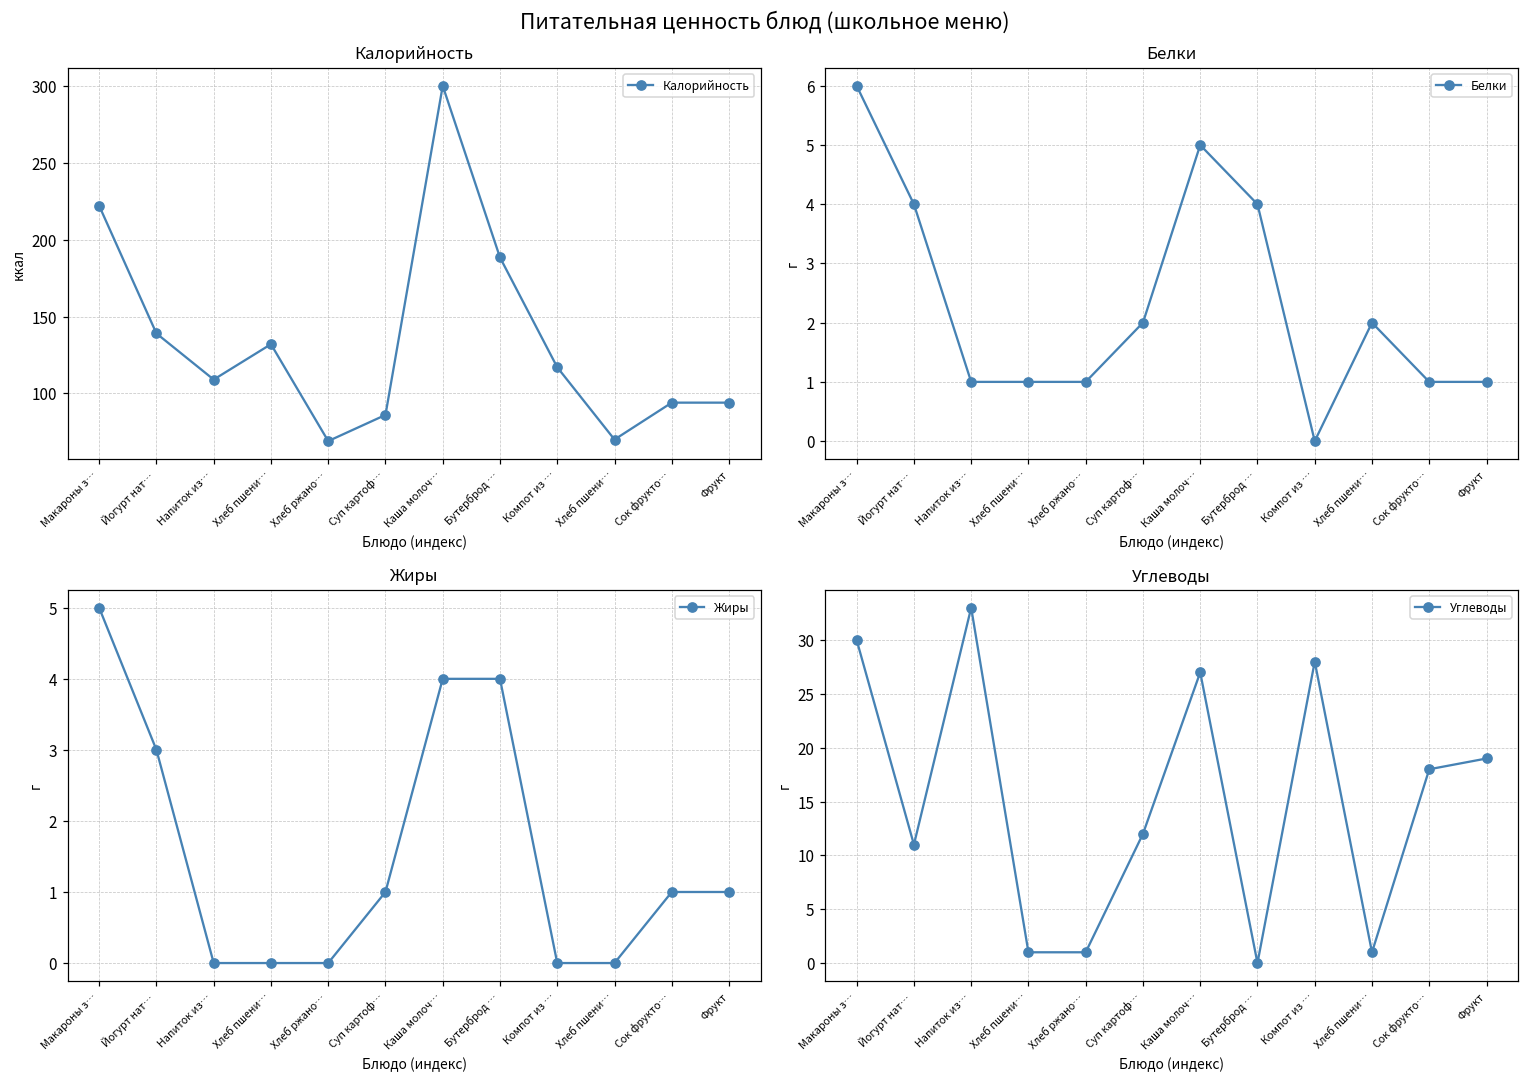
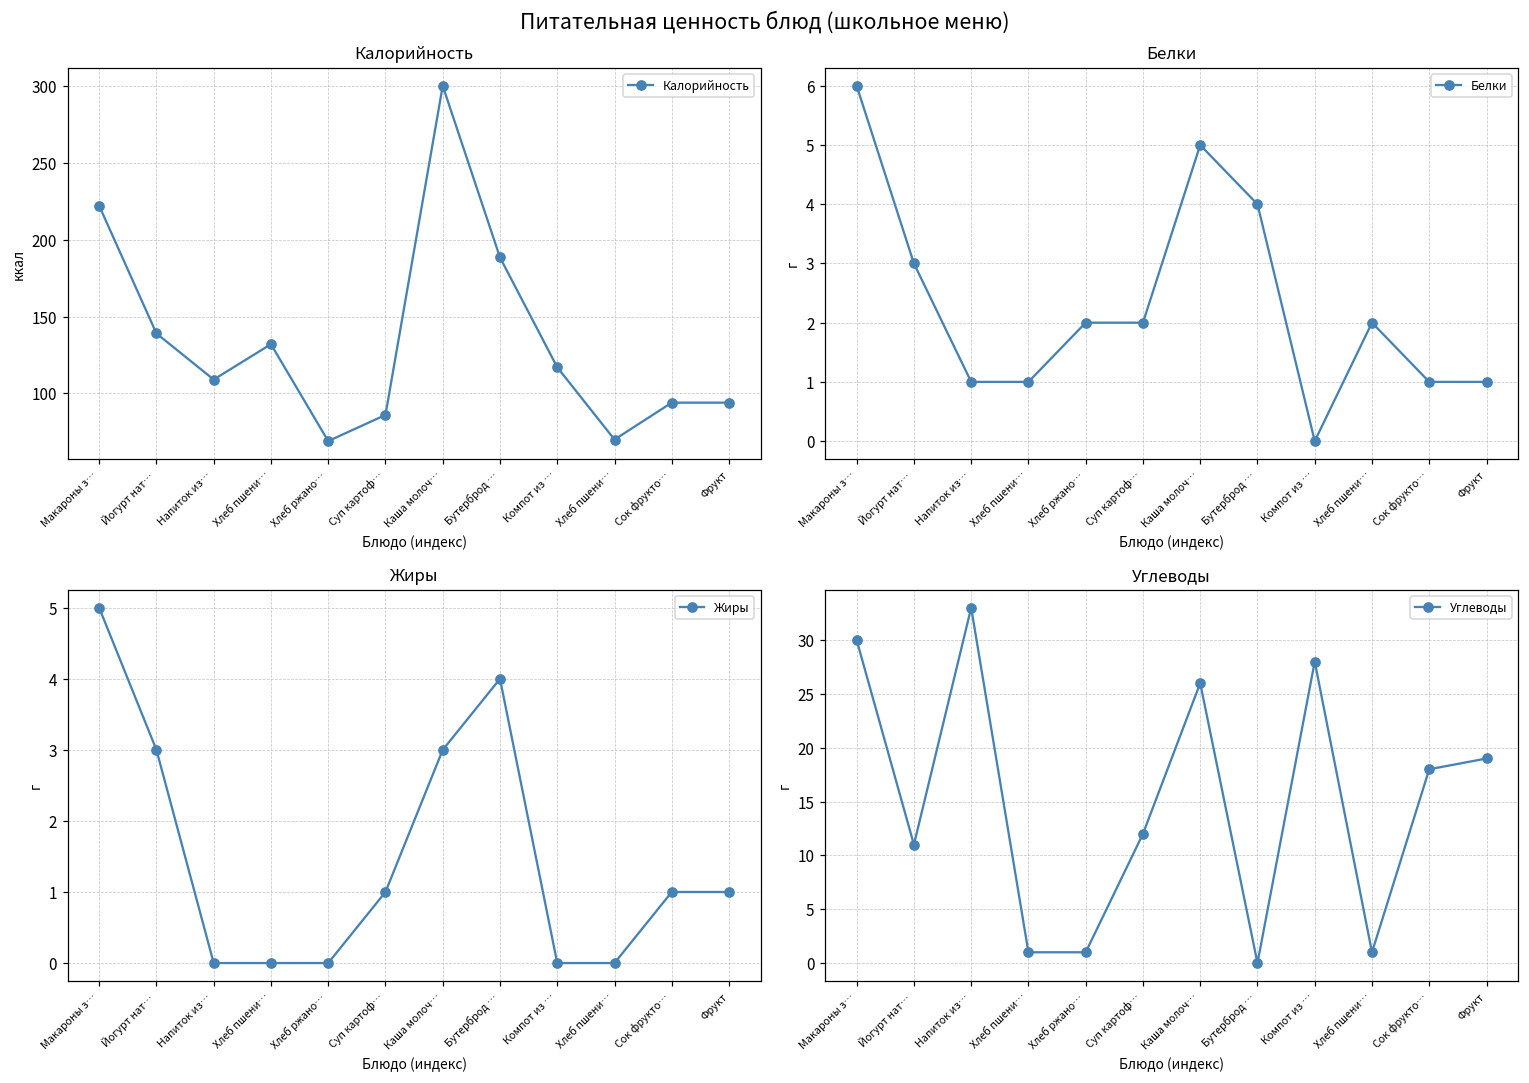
Белки, Йогурт нат…: 4 -> 3
Белки, Хлеб ржано…: 1 -> 2
Жиры, Каша молоч…: 4 -> 3
Углеводы, Каша молоч…: 27 -> 26
